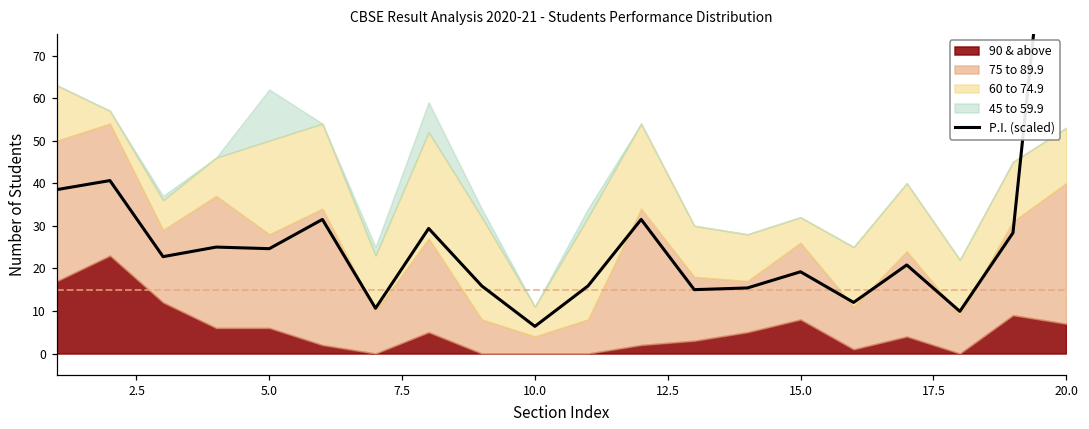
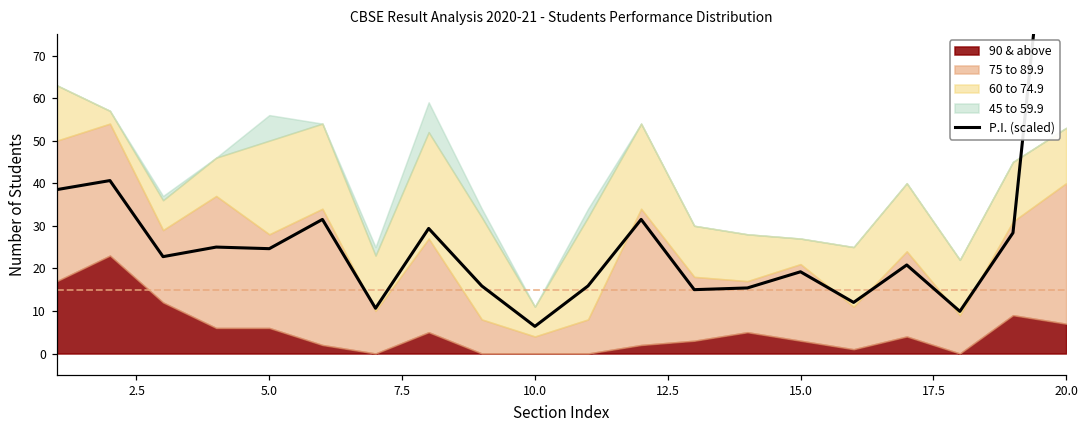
45 to 59.9, 5.0: 12 -> 6
90 & above, 15.0: 8 -> 3
